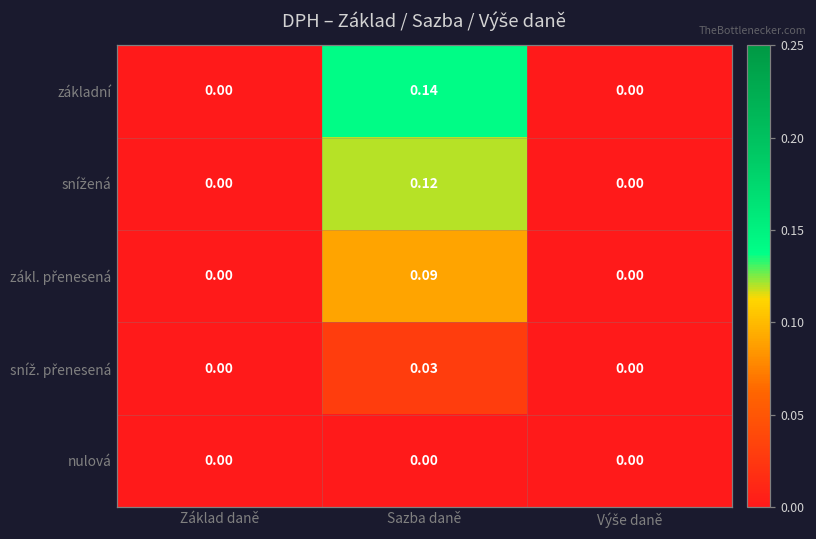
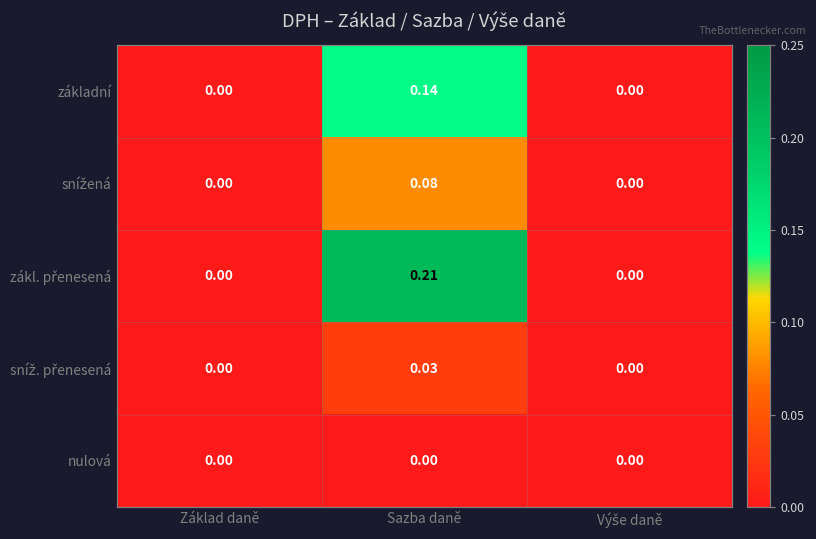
snížená, Sazba daně: 0.12 -> 0.08
zákl. přenesená, Sazba daně: 0.09 -> 0.21
